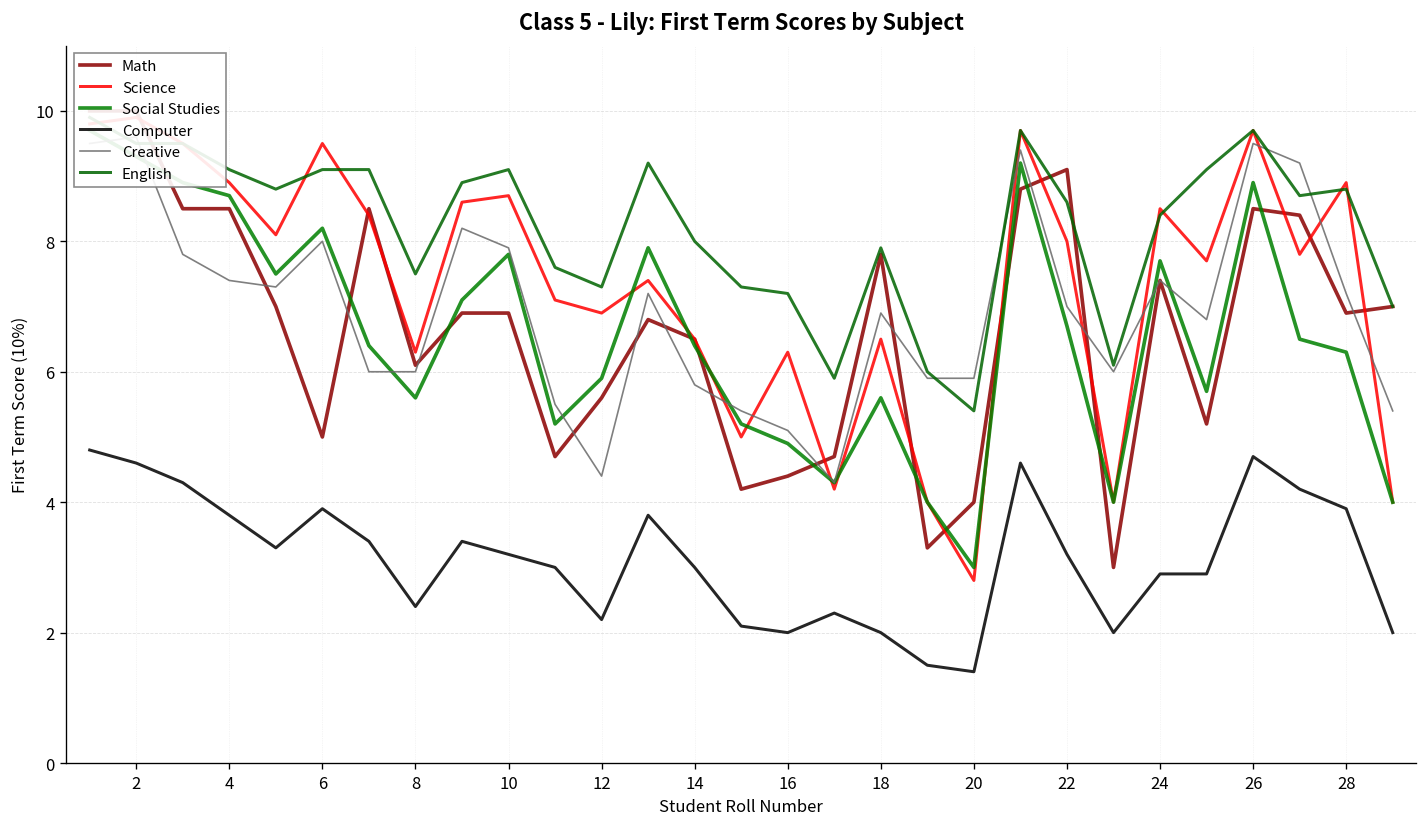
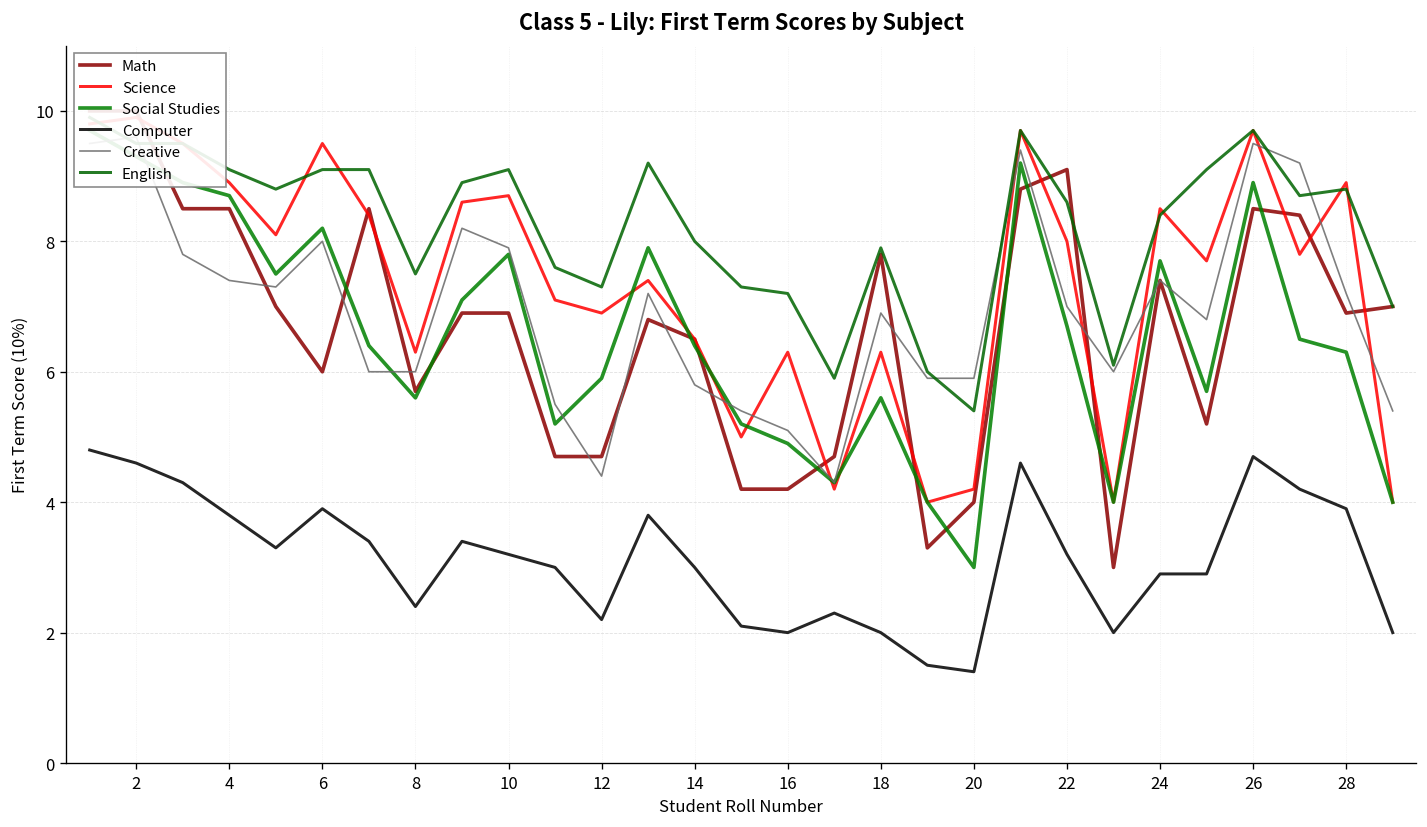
Math, 6: 5 -> 6
Math, 8: 6.1 -> 5.7
Math, 12: 5.6 -> 4.7
Math, 16: 4.4 -> 4.2
Science, 18: 6.5 -> 6.3
Science, 20: 2.8 -> 4.2
